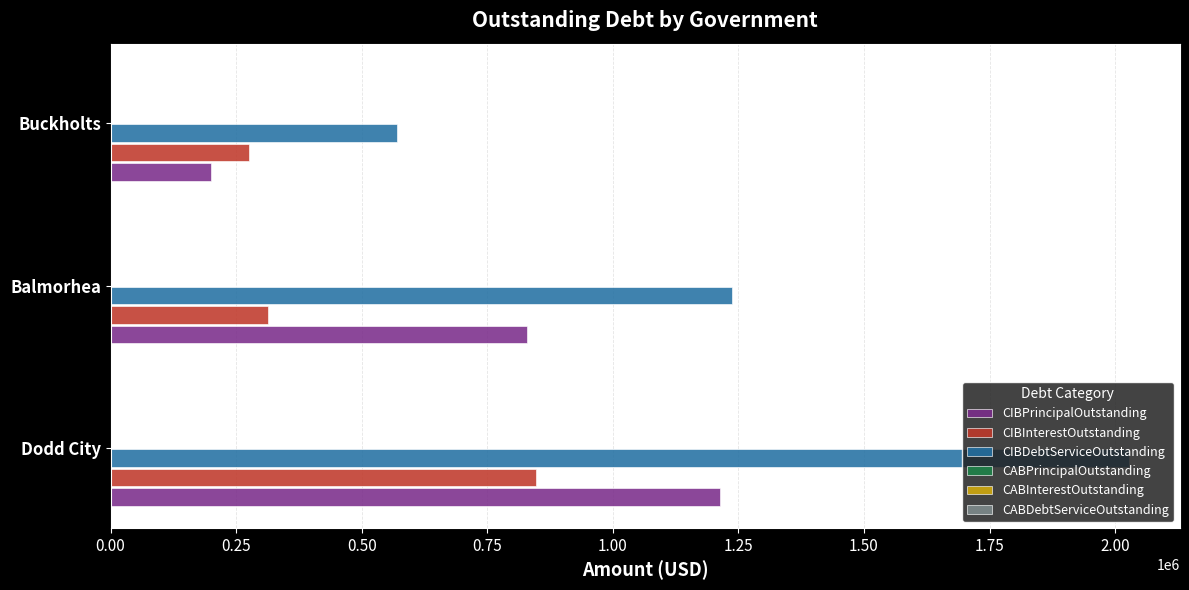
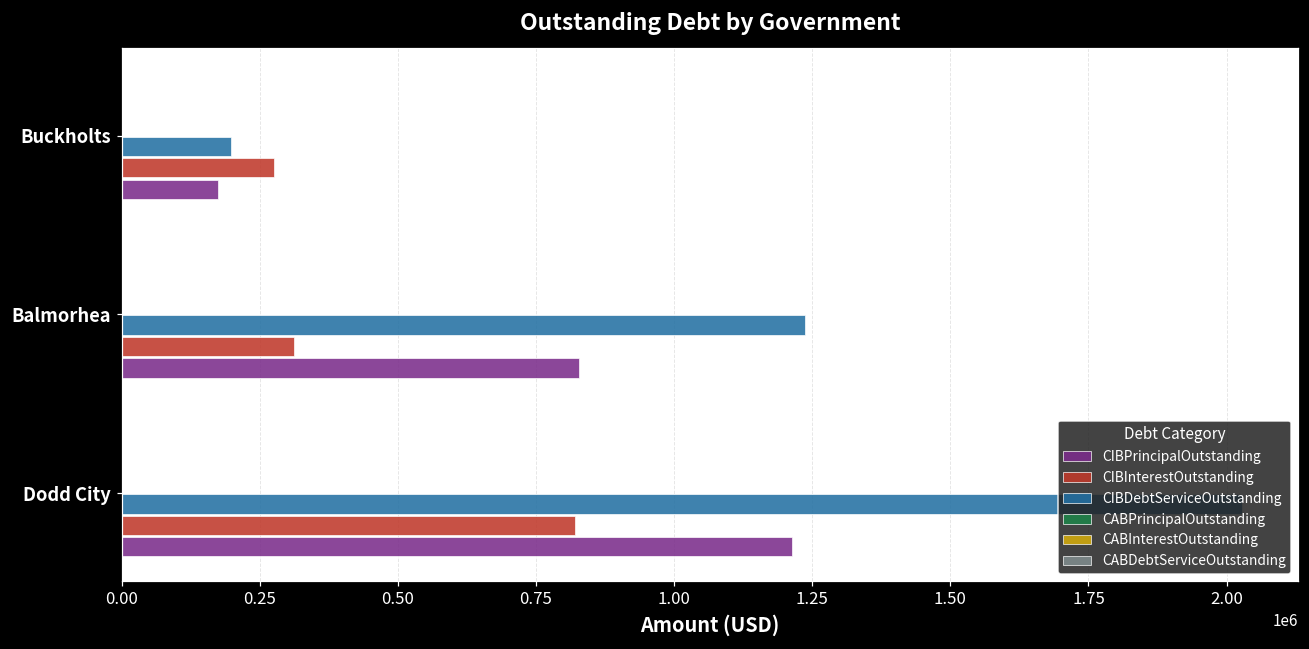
CIBDebtServiceOutstanding, Buckholts: 570000 -> 200000
CIBPrincipalOutstanding, Buckholts: 200000 -> 170000
CIBInterestOutstanding, Dodd City: 850000 -> 820000
